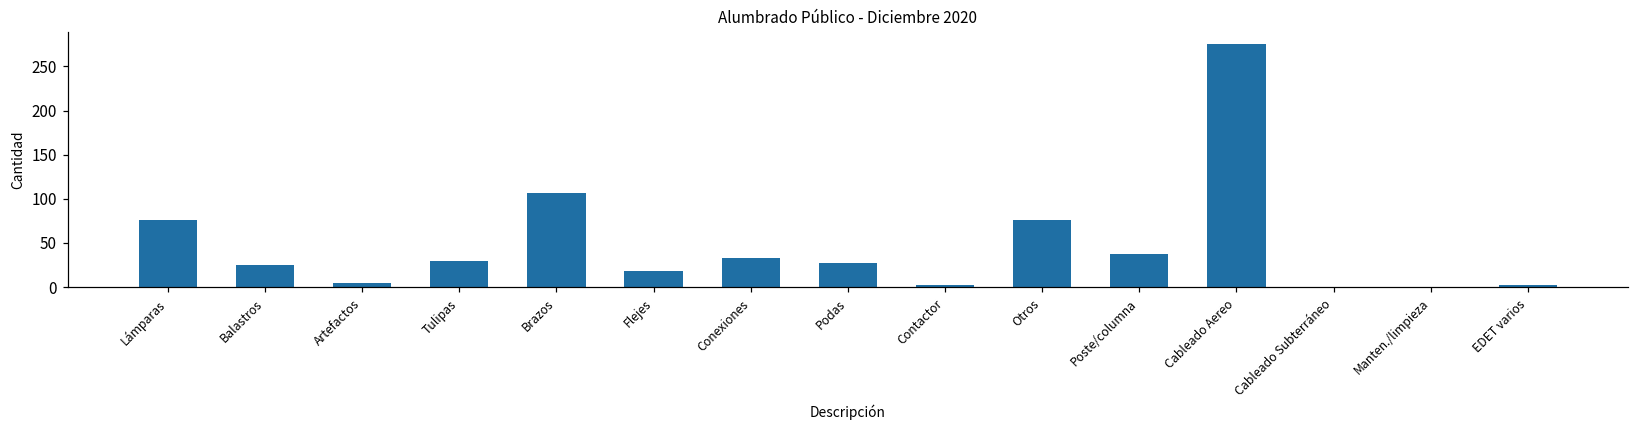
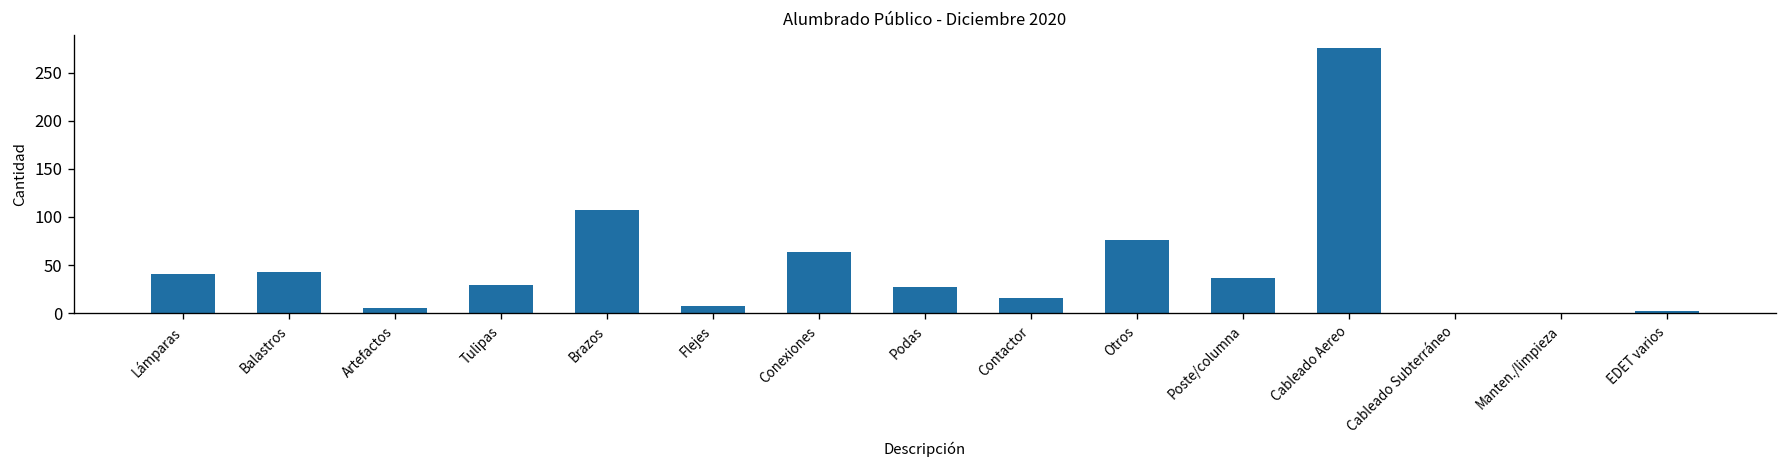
Lámparas: 80 -> 40
Balastros: 30 -> 40
Flejes: 20 -> 10
Conexiones: 30 -> 60
Contactor: 0 -> 20
